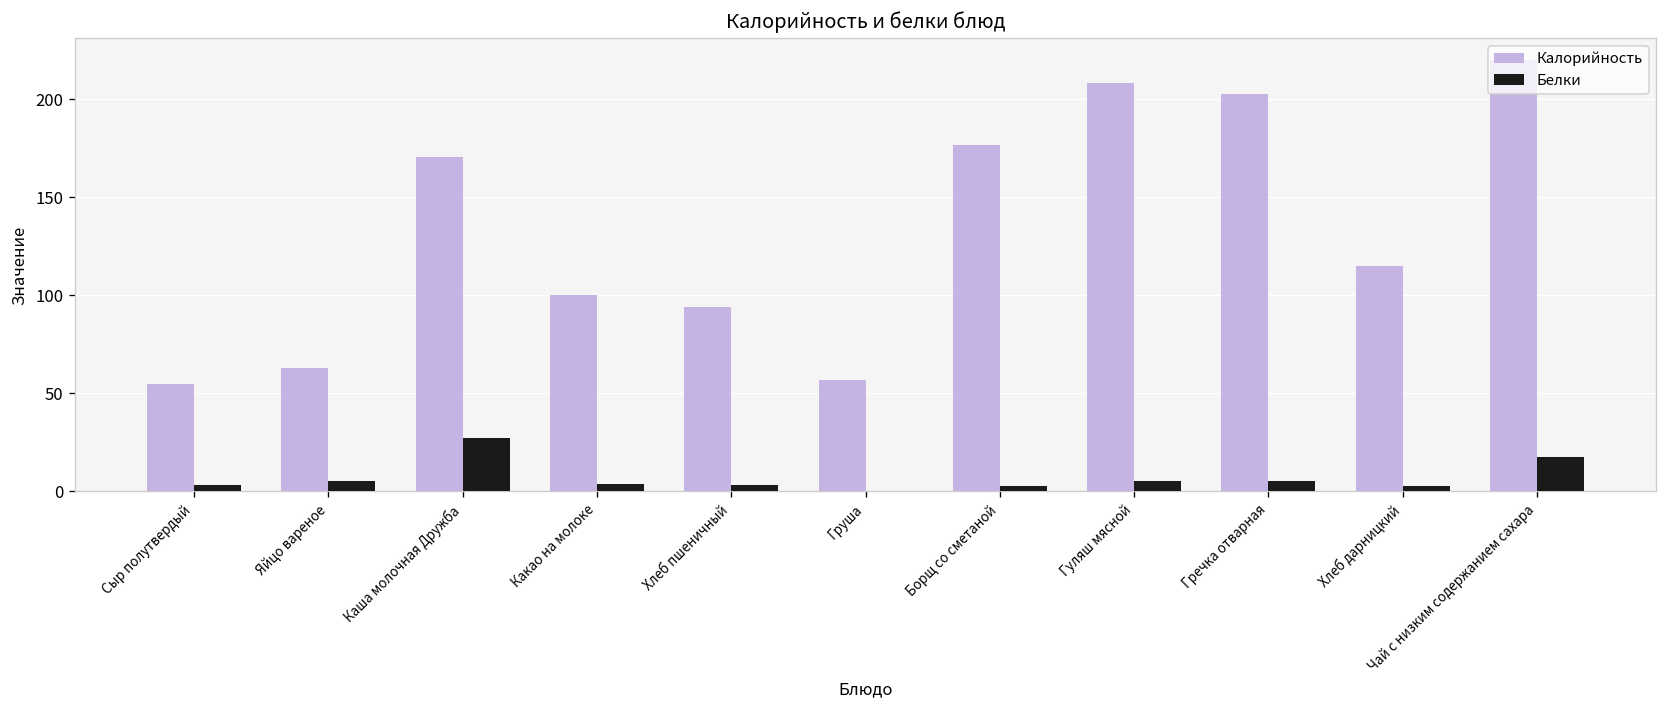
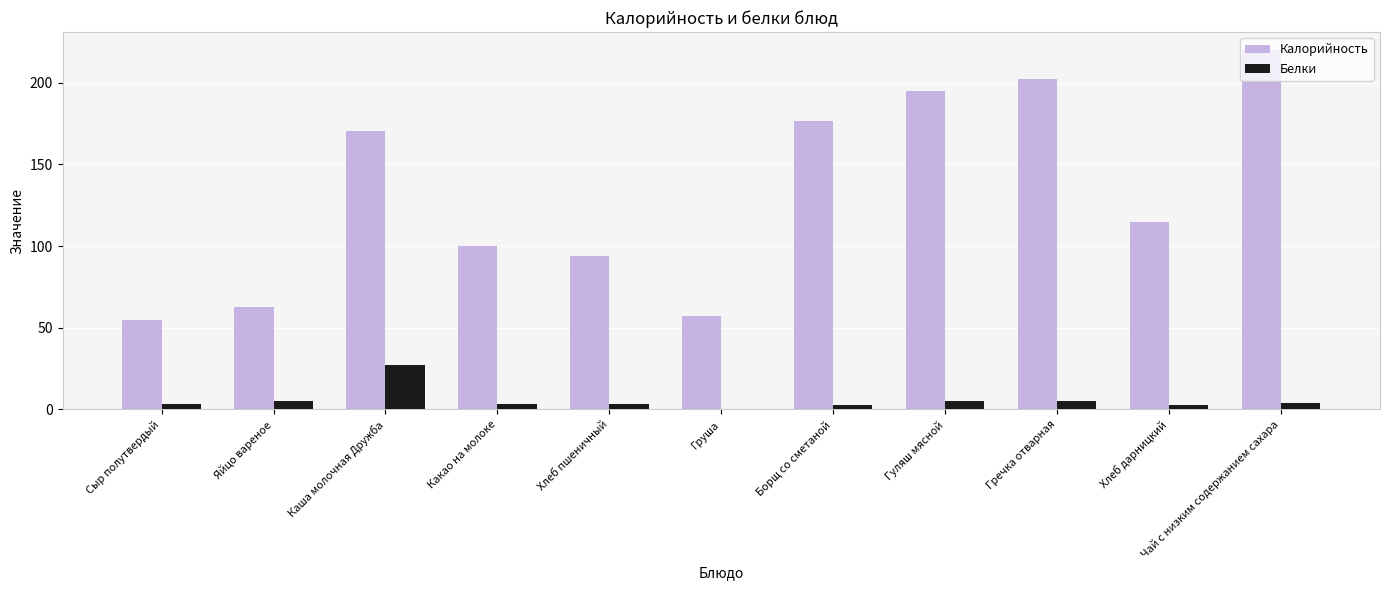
Калорийность, Гуляш мясной: 208 -> 195
Белки, Чай с низким содержанием сахара: 17 -> 4
